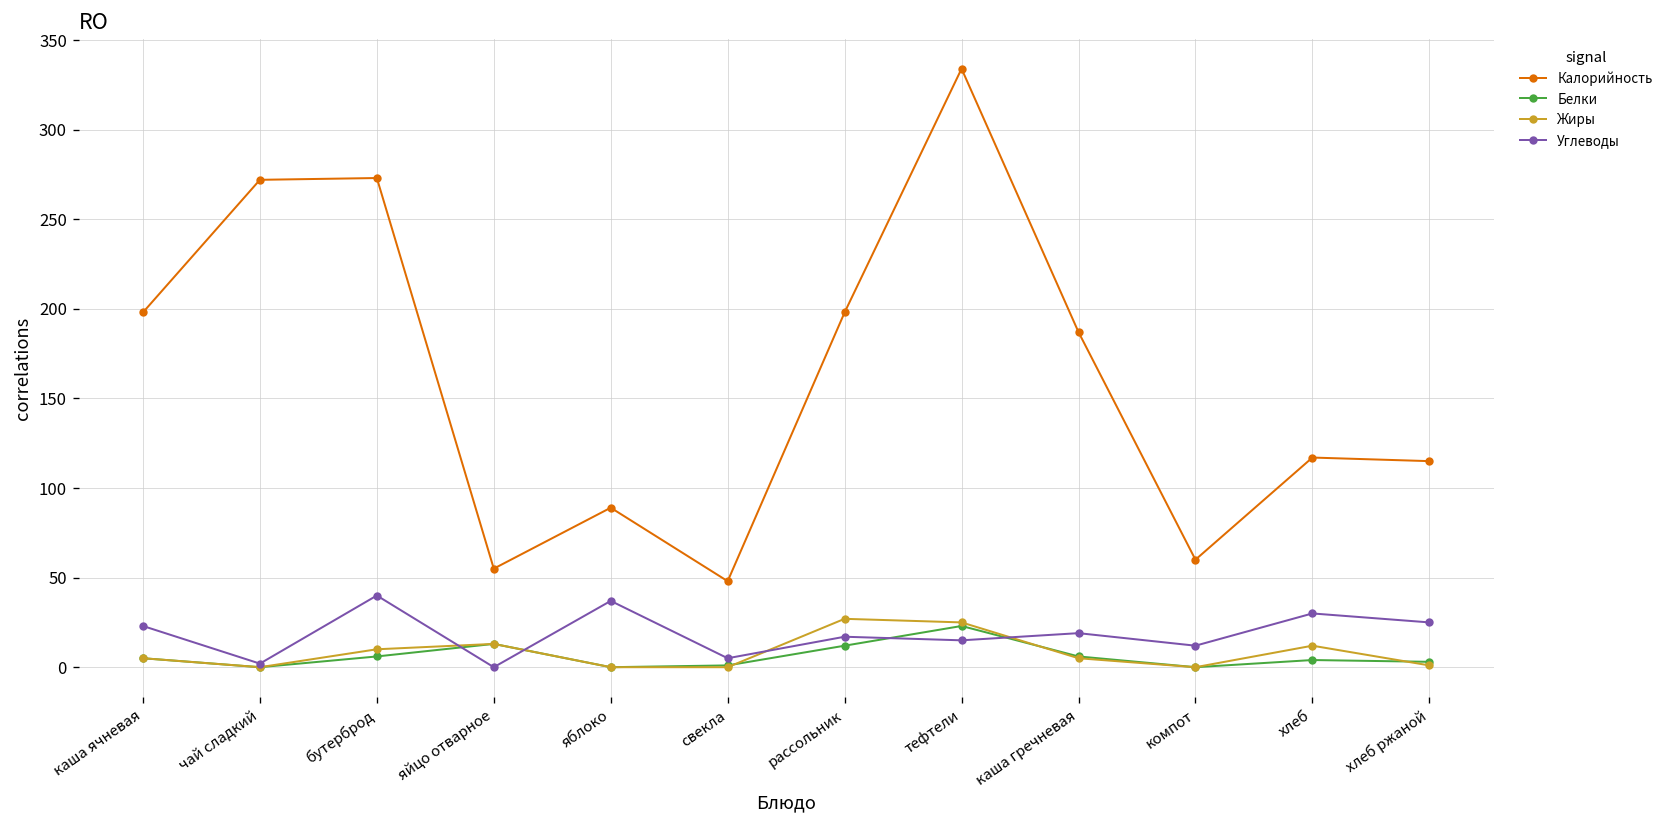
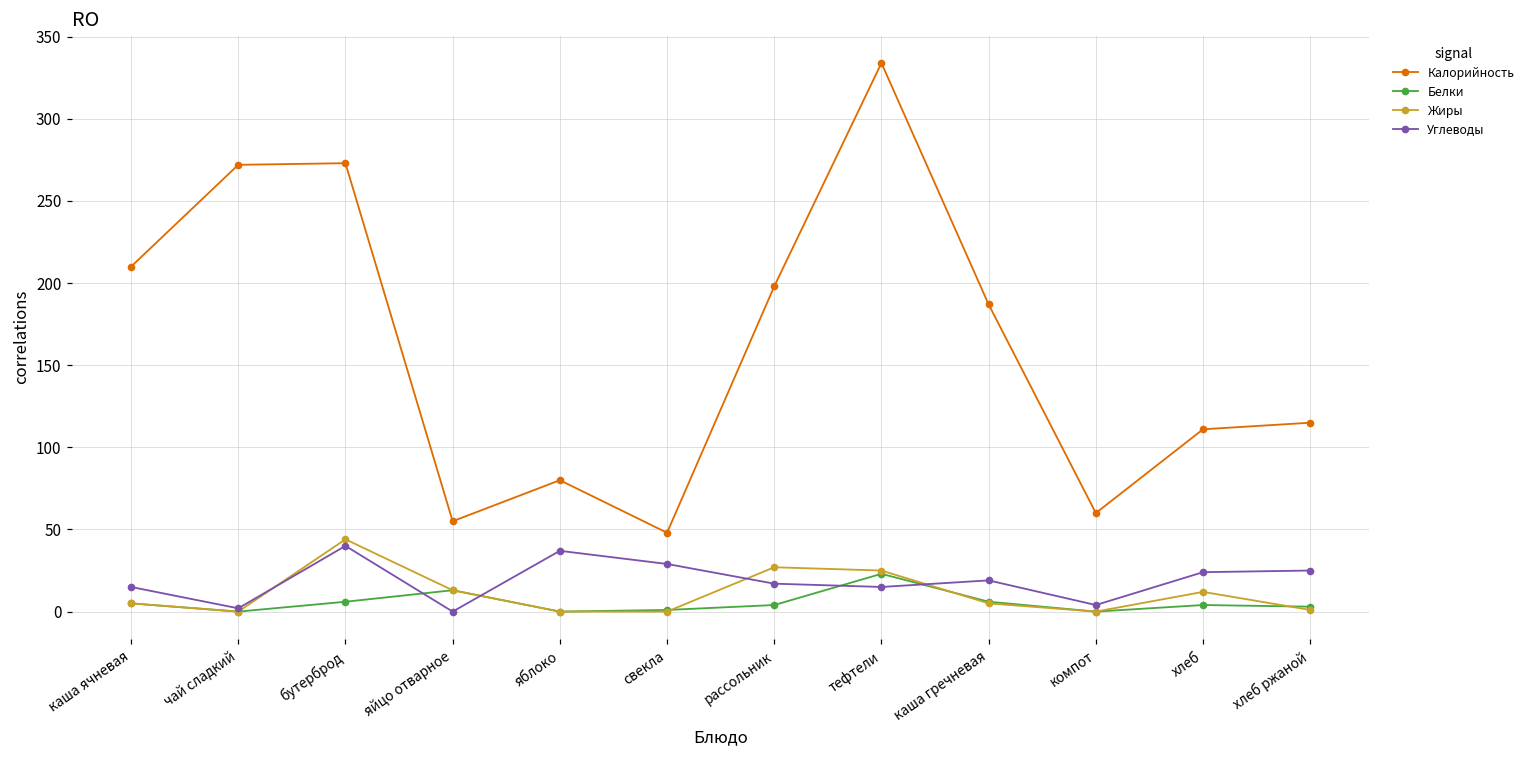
Калорийность, каша ячневая: 198 -> 210
Углеводы, каша ячневая: 23 -> 15
Жиры, бутерброд: 10 -> 44
Калорийность, яблоко: 89 -> 80
Углеводы, свекла: 5 -> 29
Белки, рассольник: 12 -> 4
Углеводы, компот: 12 -> 4
Калорийность, хлеб: 117 -> 111
Углеводы, хлеб: 30 -> 24
